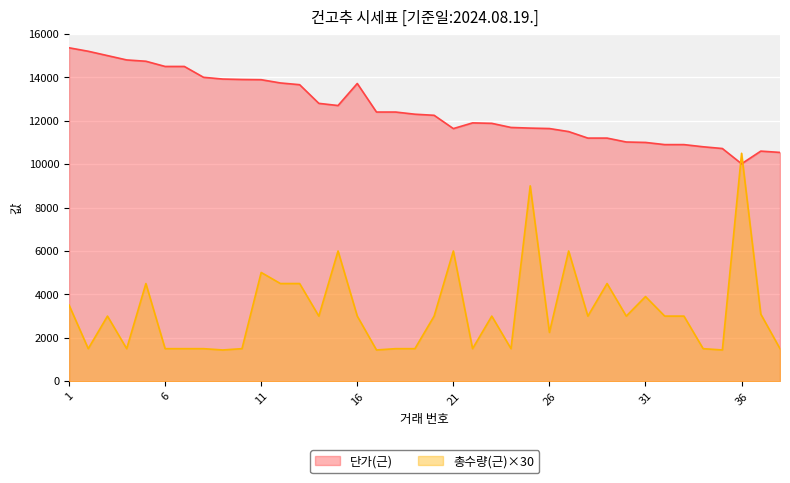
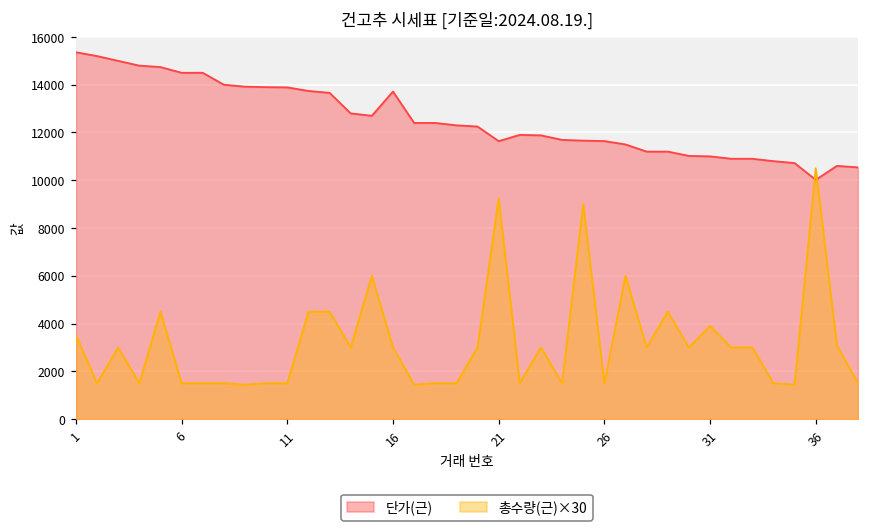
총수량(근)×30, 11: 5000 -> 1500
총수량(근)×30, 21: 6000 -> 9200
총수량(근)×30, 26: 2300 -> 1500
